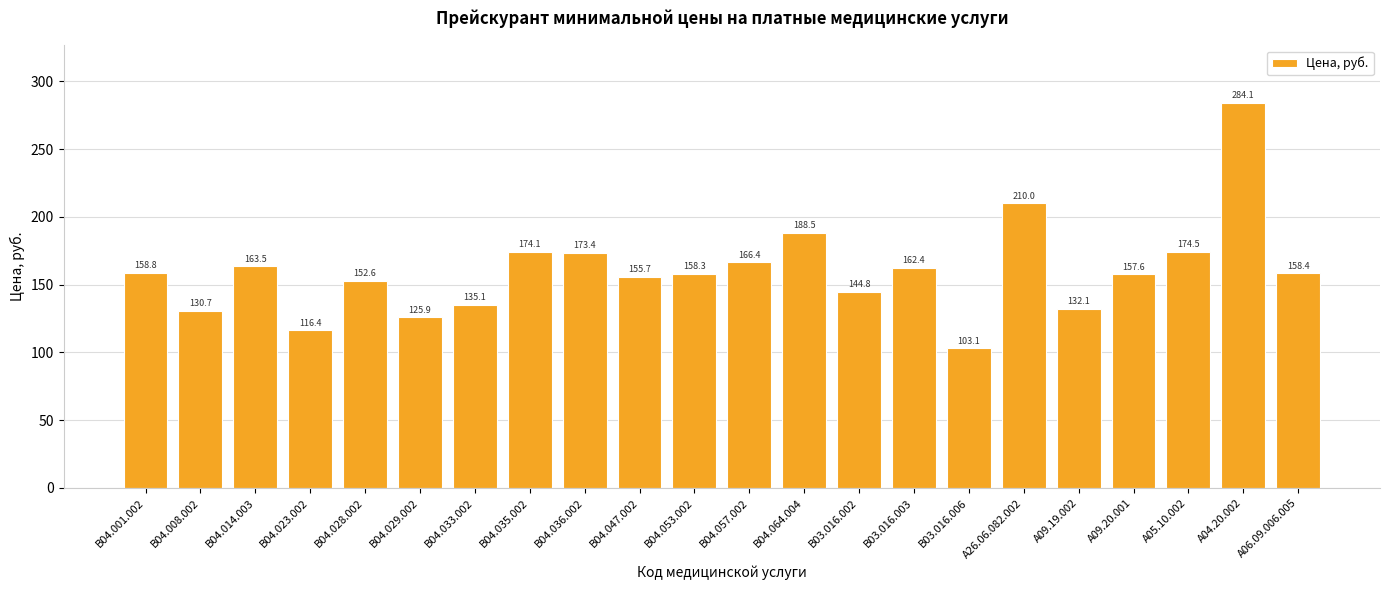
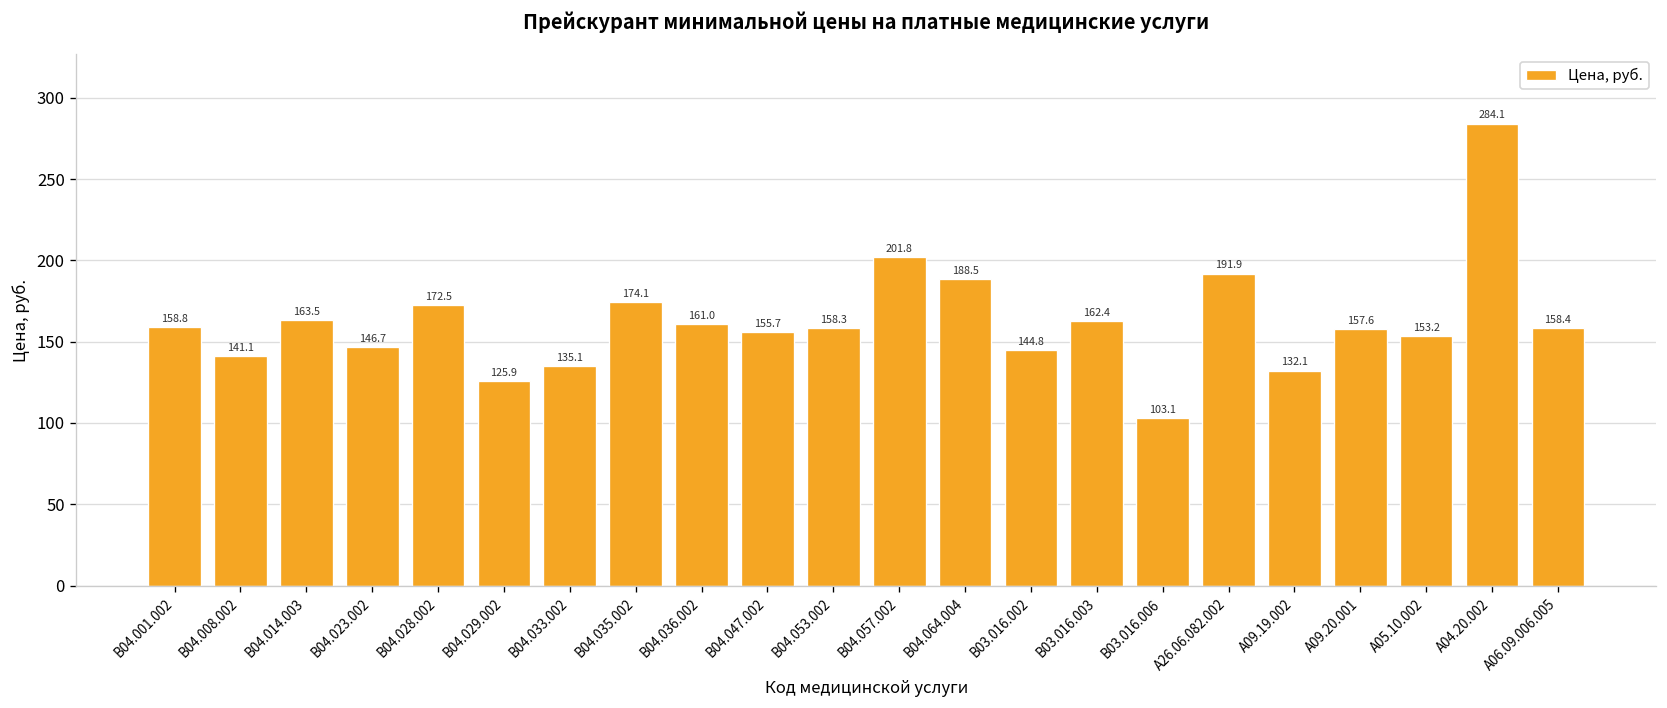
B04.008.002: 130.7 -> 141.1
B04.023.002: 116.4 -> 146.7
B04.028.002: 152.6 -> 172.5
B04.036.002: 173.4 -> 161.0
B04.057.002: 166.4 -> 201.8
A26.06.082.002: 210.0 -> 191.9
A05.10.002: 174.5 -> 153.2
